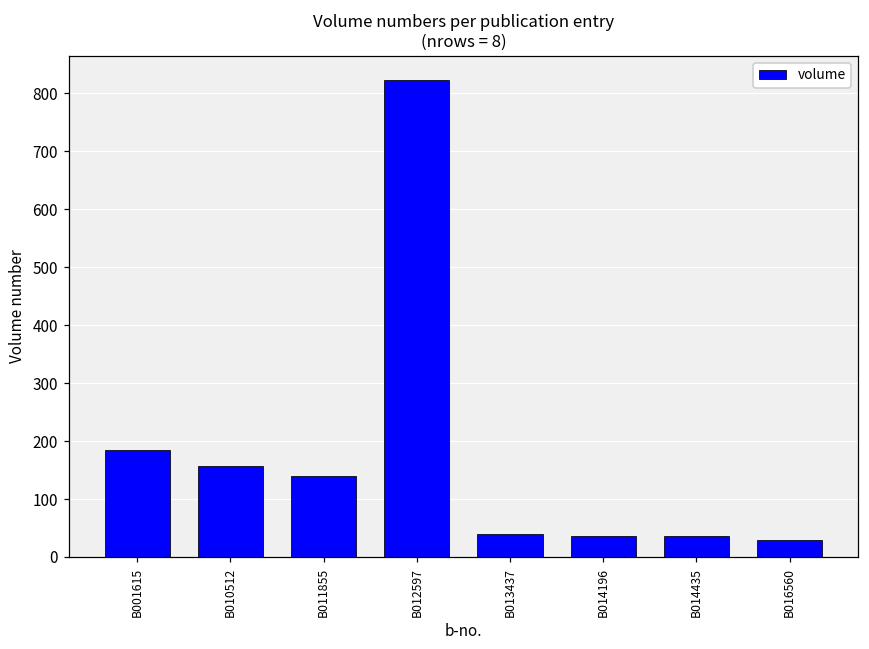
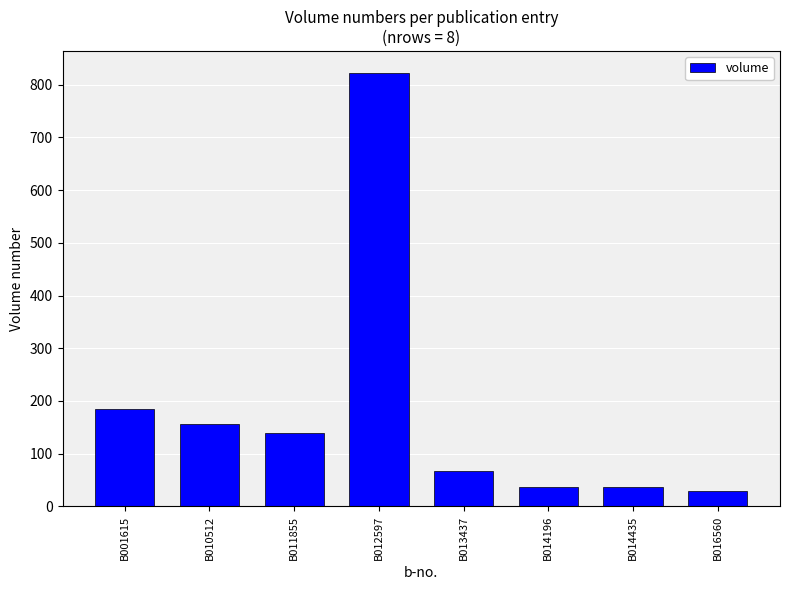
B013437: 40 -> 70
